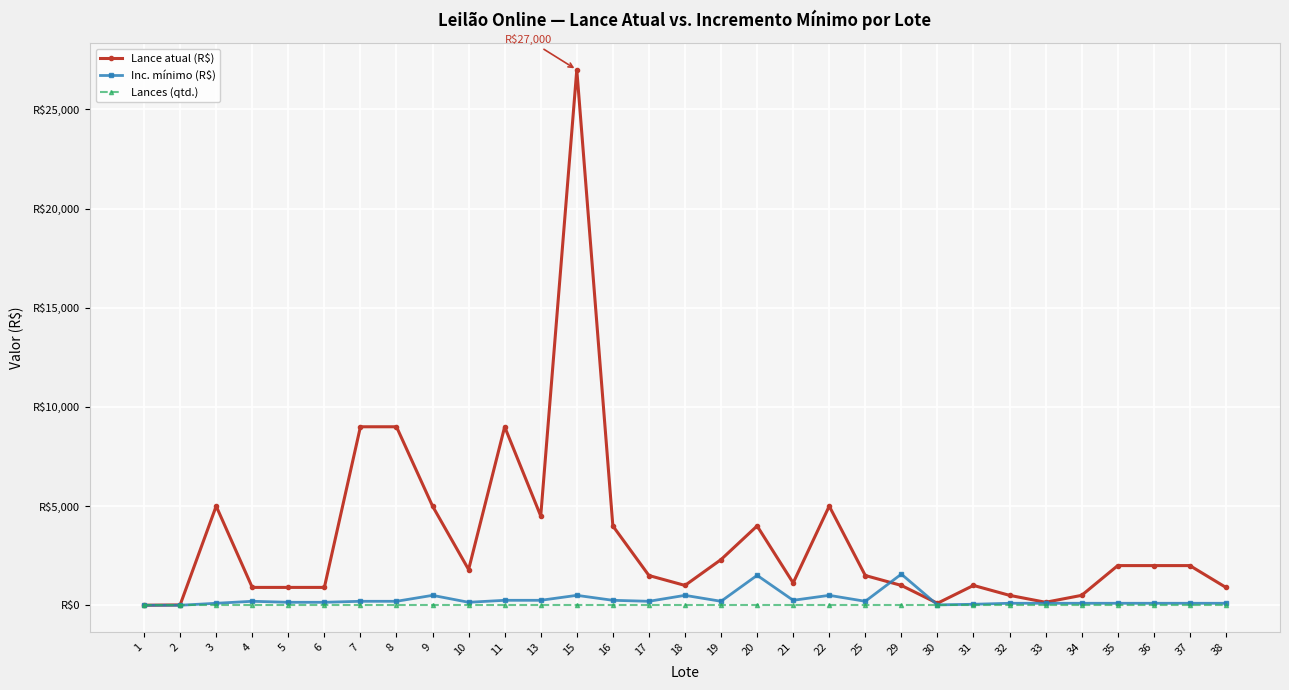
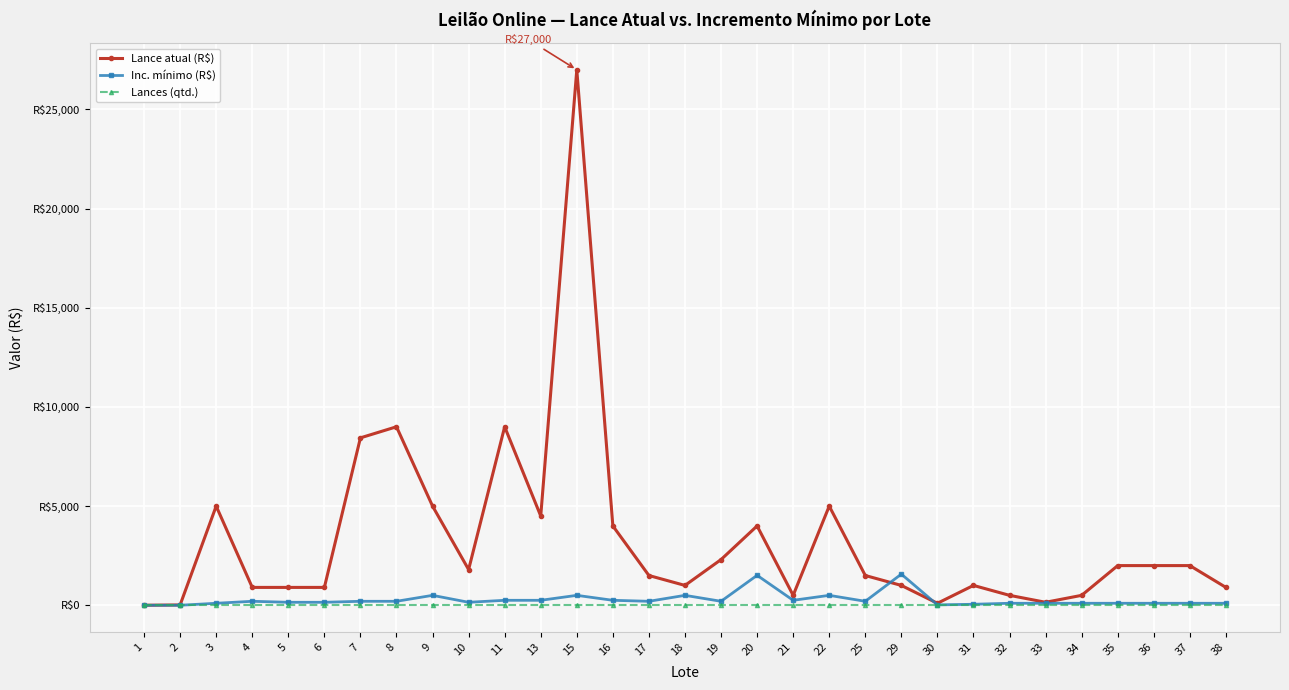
Lance atual (R$), 7: R$9,000 -> R$8,400
Lance atual (R$), 21: R$1,100 -> R$500
